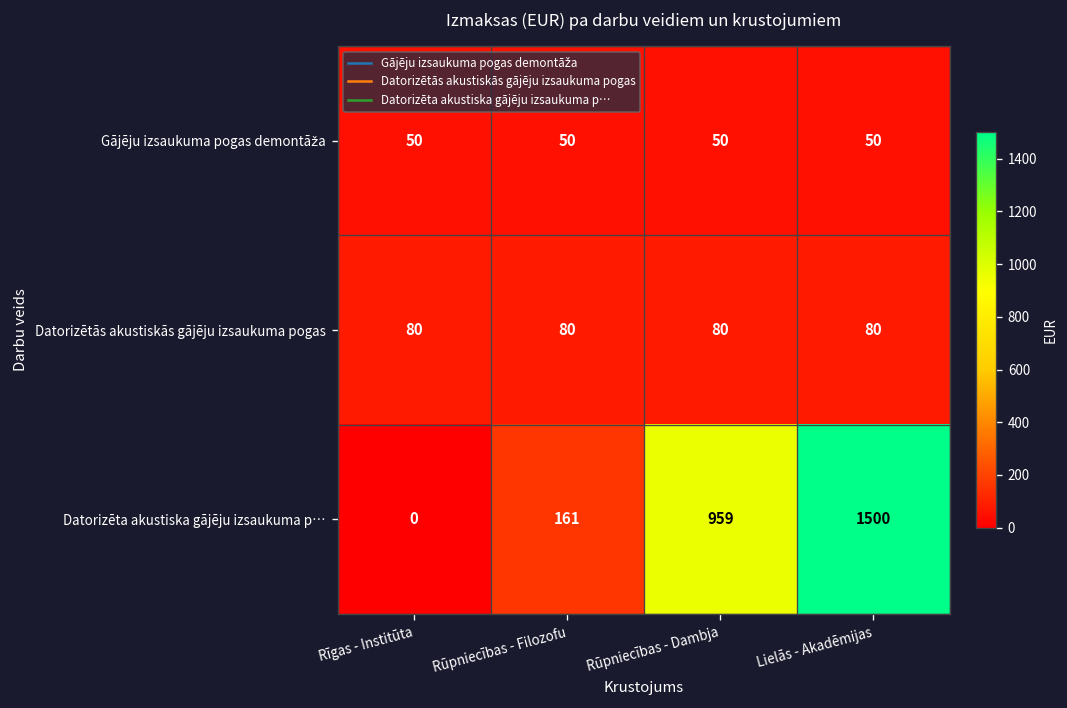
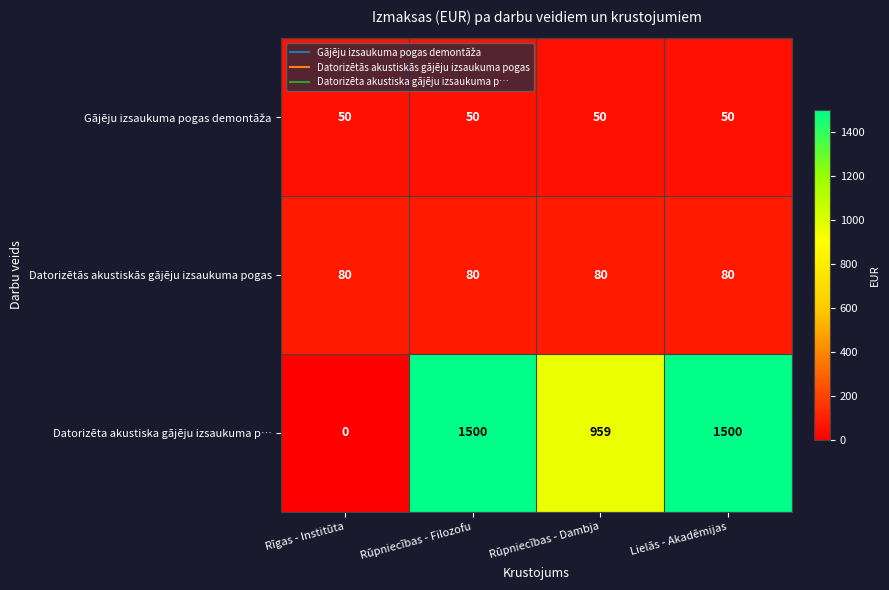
Datorizēta akustiska gājēju izsaukuma p…, Rūpniecības - Filozofu: 161 -> 1500
